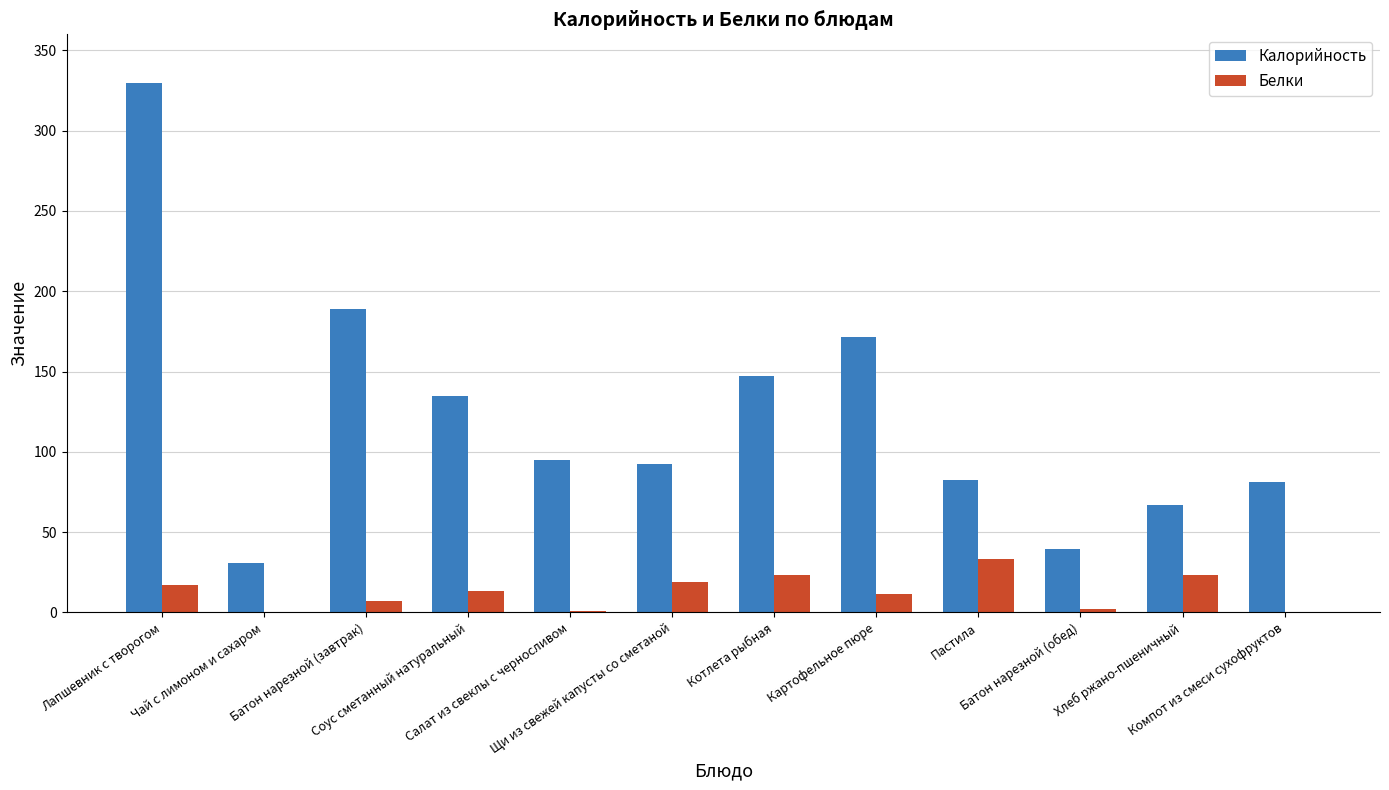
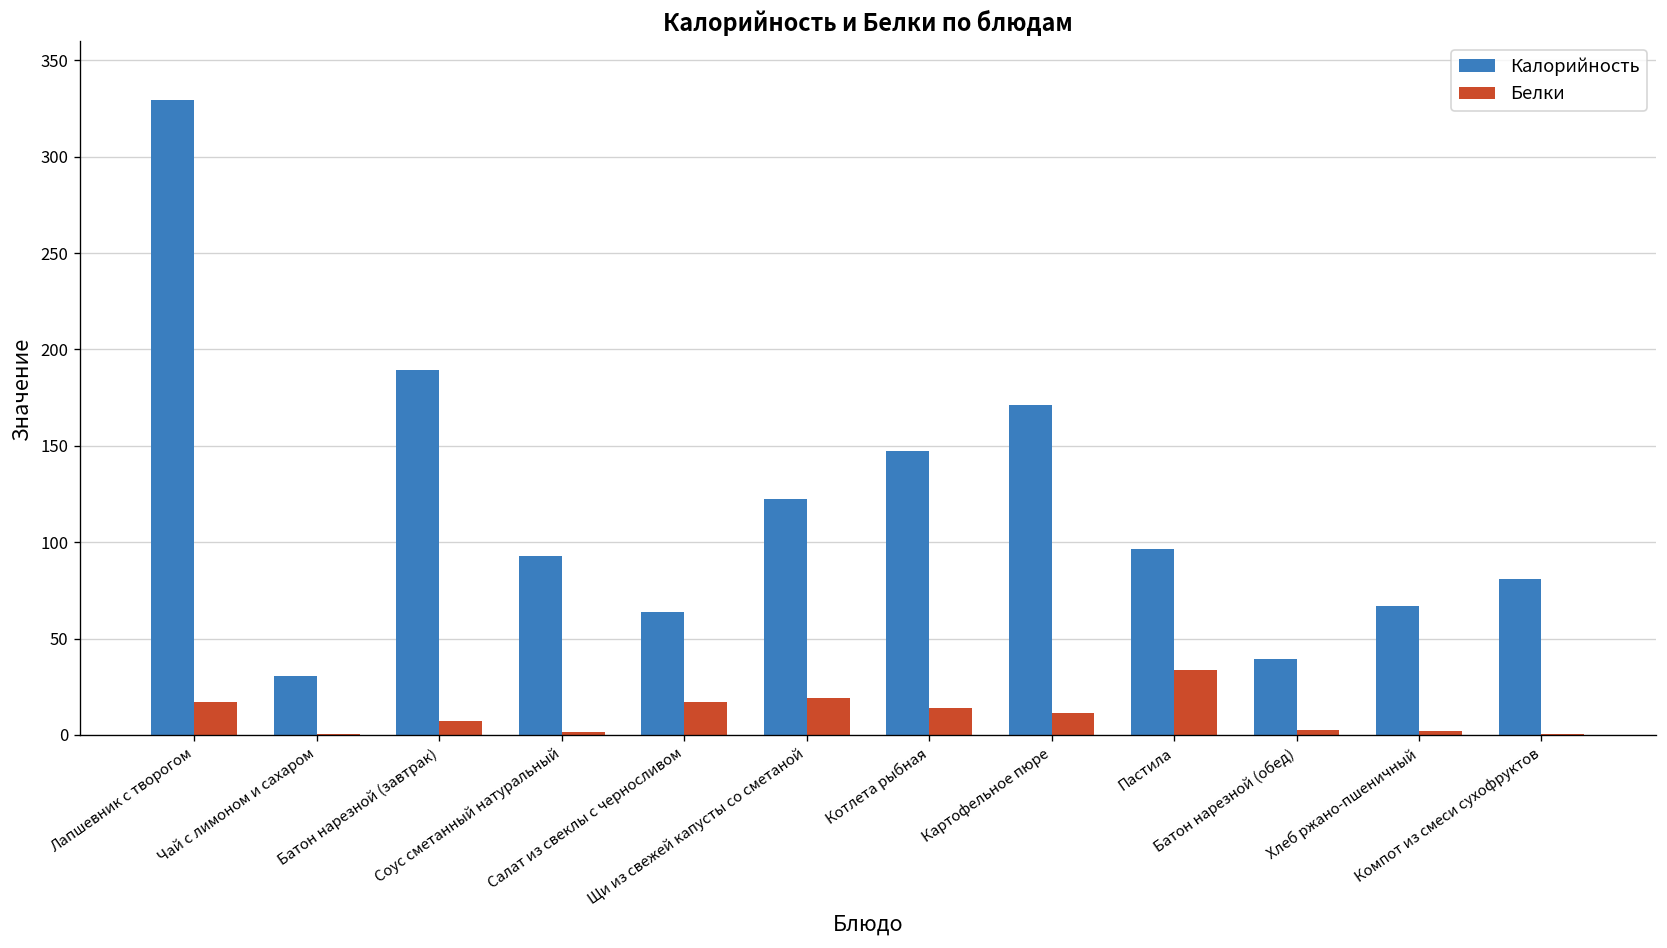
Калорийность, Соус сметанный натуральный: 135 -> 93
Белки, Соус сметанный натуральный: 13 -> 2
Калорийность, Салат из свеклы с черносливом: 95 -> 64
Белки, Салат из свеклы с черносливом: 1 -> 17
Калорийность, Щи из свежей капусты со сметаной: 92 -> 122
Белки, Котлета рыбная: 23 -> 14
Калорийность, Пастила: 82 -> 97
Белки, Хлеб ржано-пшеничный: 23 -> 2
